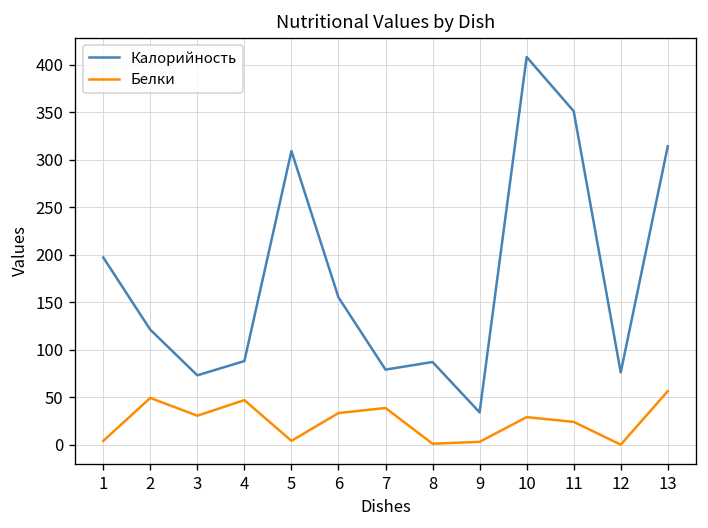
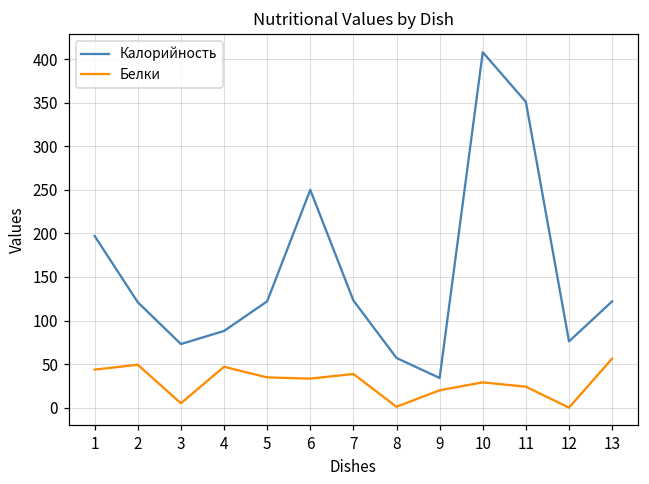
Белки, 1: 0 -> 40
Белки, 3: 30 -> 10
Калорийность, 5: 310 -> 120
Белки, 5: 0 -> 30
Калорийность, 6: 160 -> 250
Калорийность, 7: 80 -> 120
Калорийность, 8: 90 -> 60
Белки, 9: 0 -> 20
Калорийность, 13: 310 -> 120
